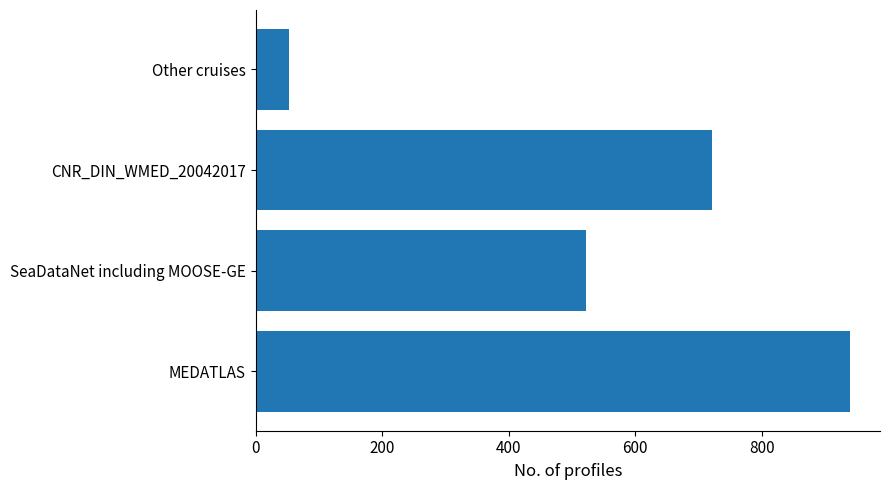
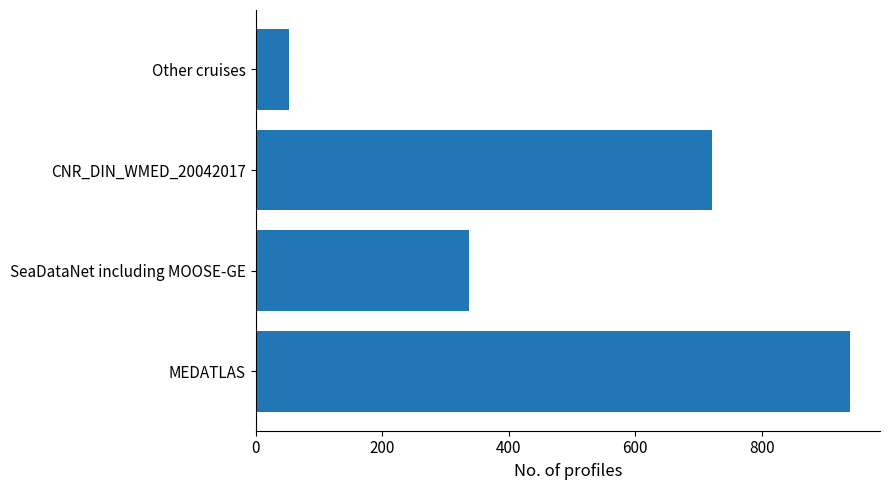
SeaDataNet including MOOSE-GE: 520 -> 340
